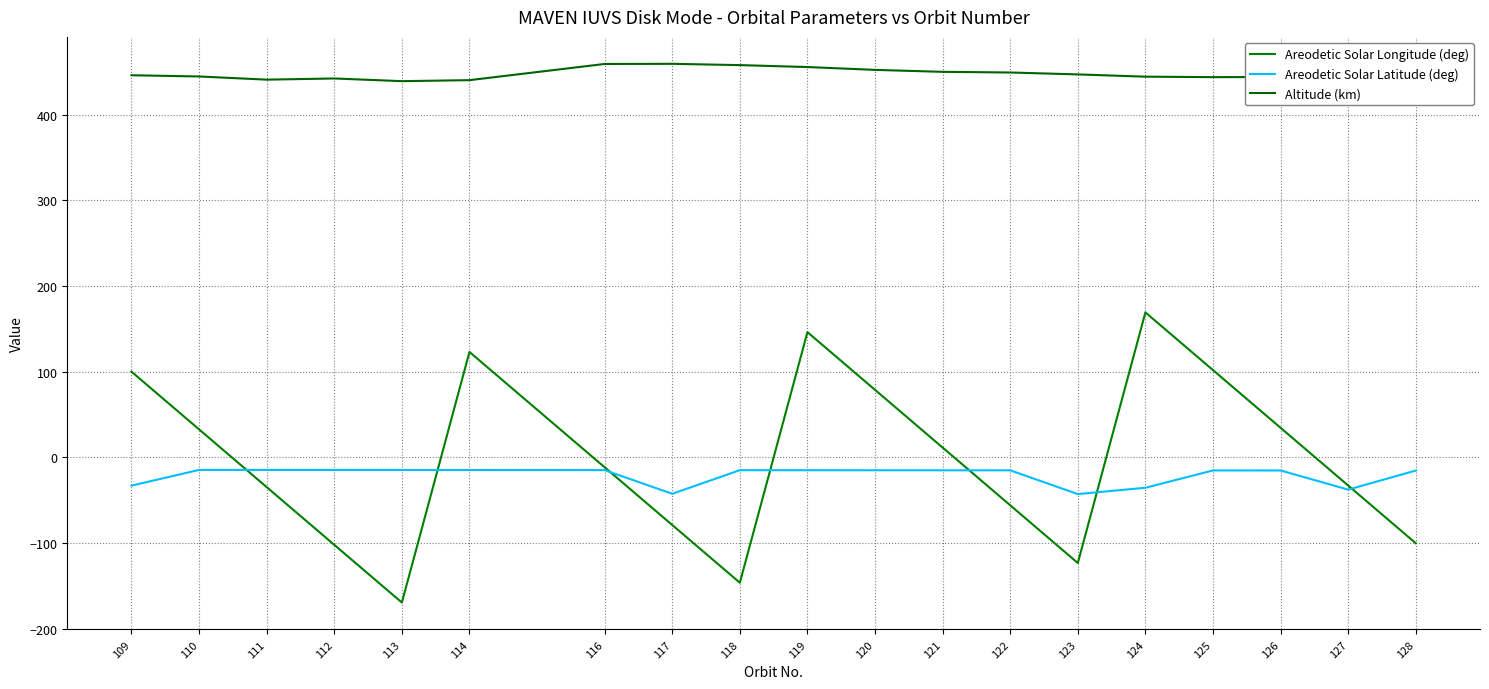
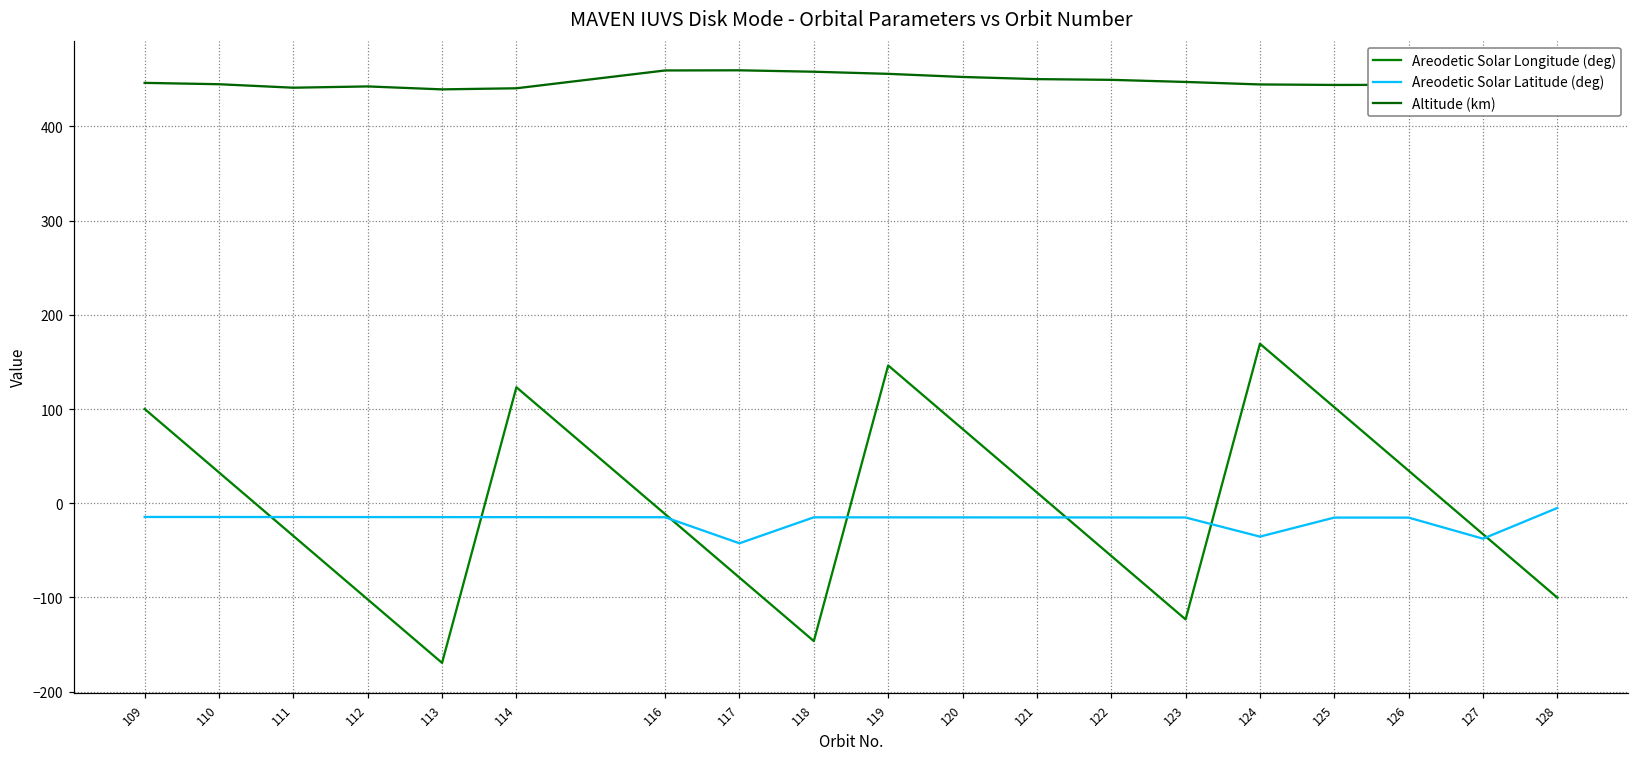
Areodetic Solar Latitude (deg), 109: -30 -> -10
Areodetic Solar Latitude (deg), 123: -40 -> -20
Areodetic Solar Latitude (deg), 128: -20 -> -10
